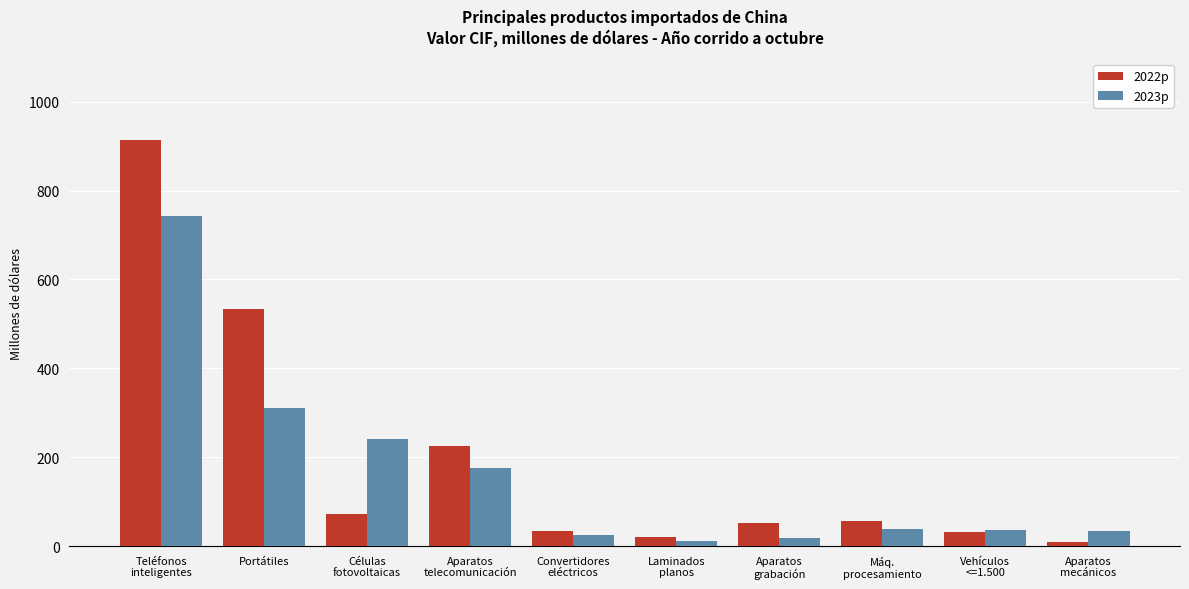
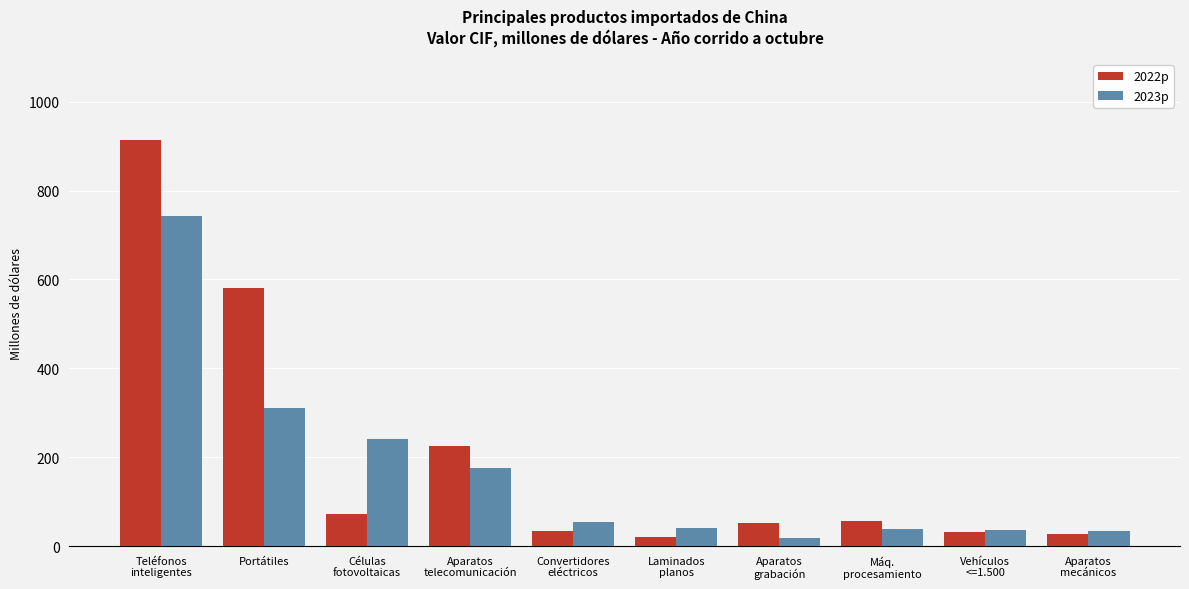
2022p, Portátiles: 530 -> 580
2023p, Convertidores eléctricos: 20 -> 50
2023p, Laminados planos: 10 -> 40
2022p, Aparatos mecánicos: 10 -> 30
